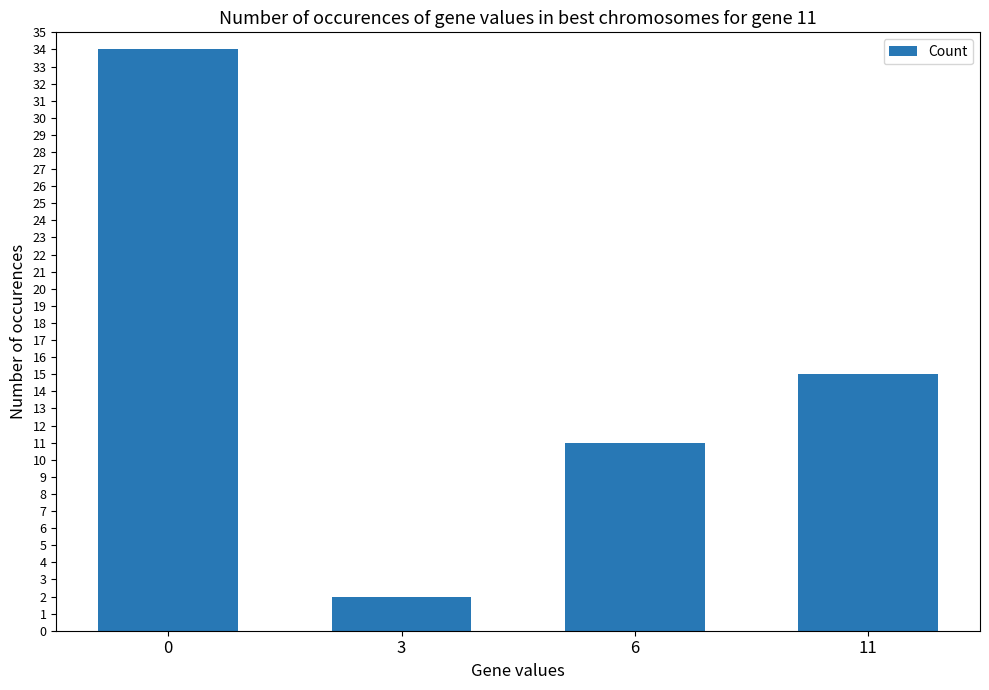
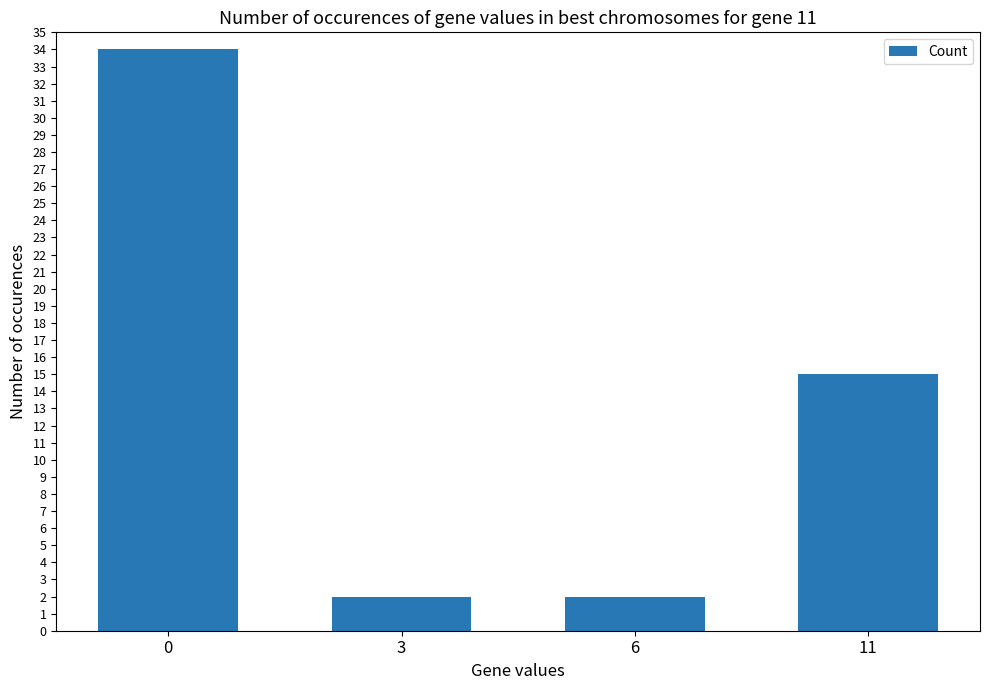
6: 11 -> 2
